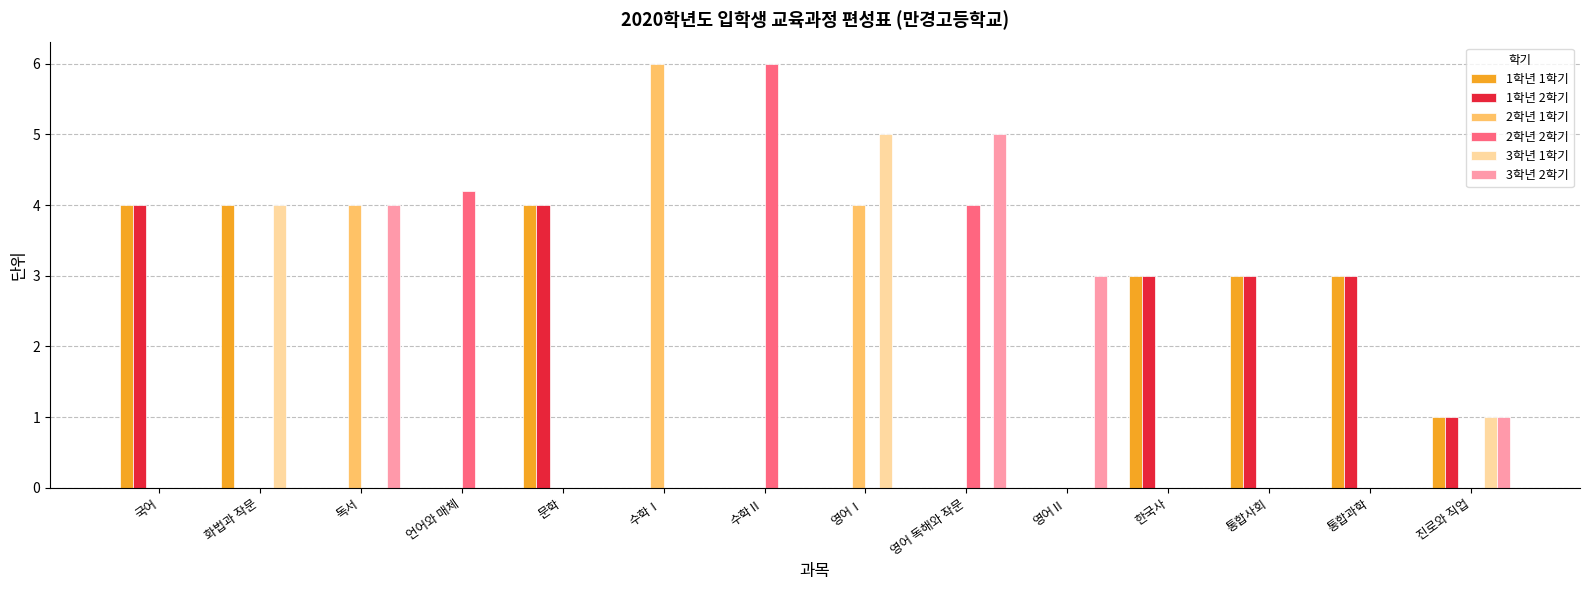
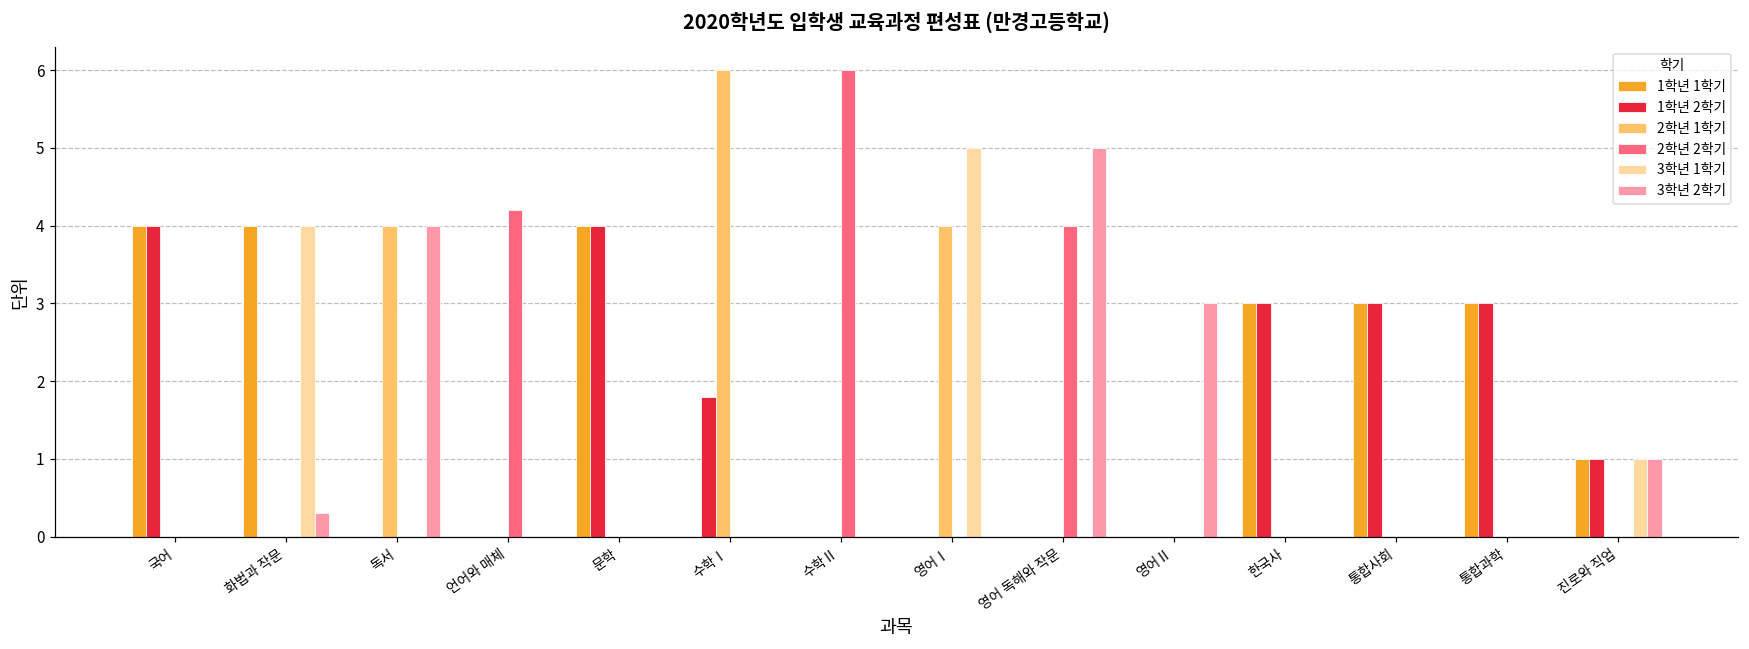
3학년 2학기, 화법과 작문: 0.0 -> 0.3
1학년 2학기, 수학Ⅰ: 0.0 -> 1.8
